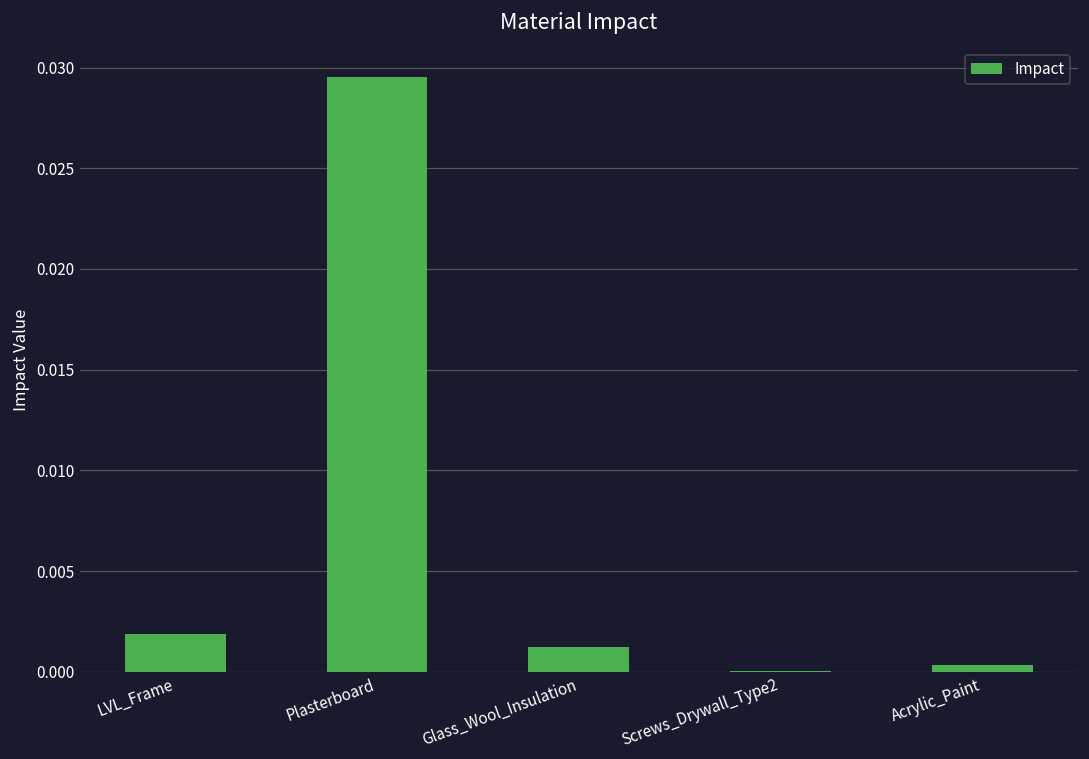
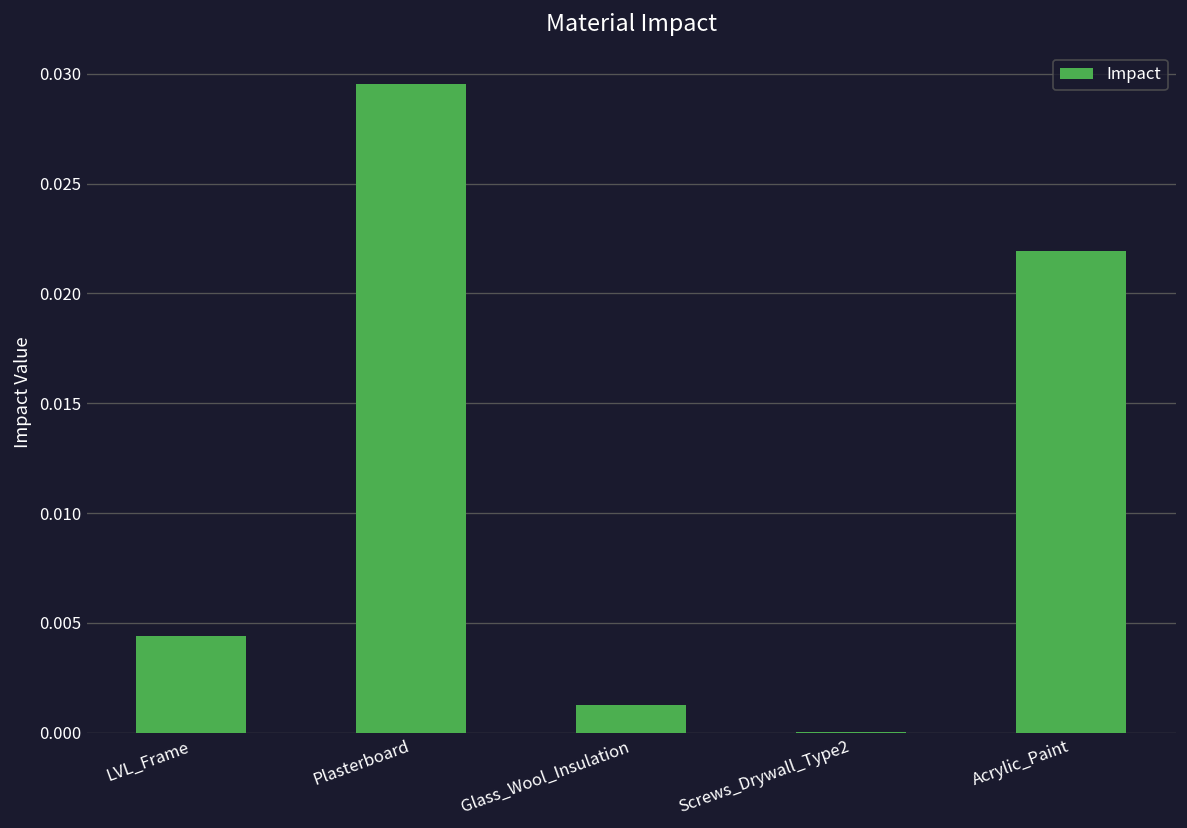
LVL_Frame: 0.0019 -> 0.0044
Acrylic_Paint: 0.0003 -> 0.0219
